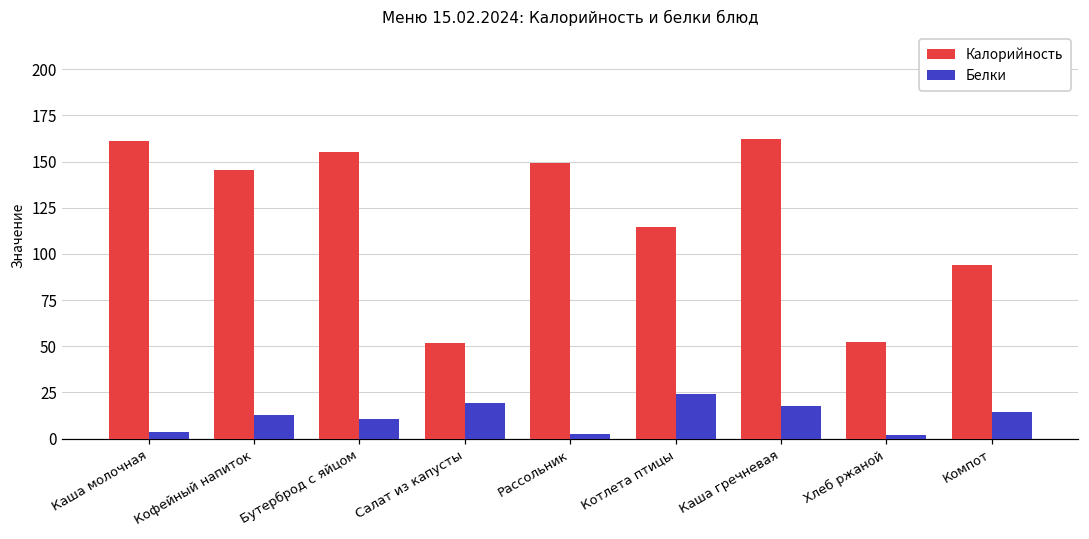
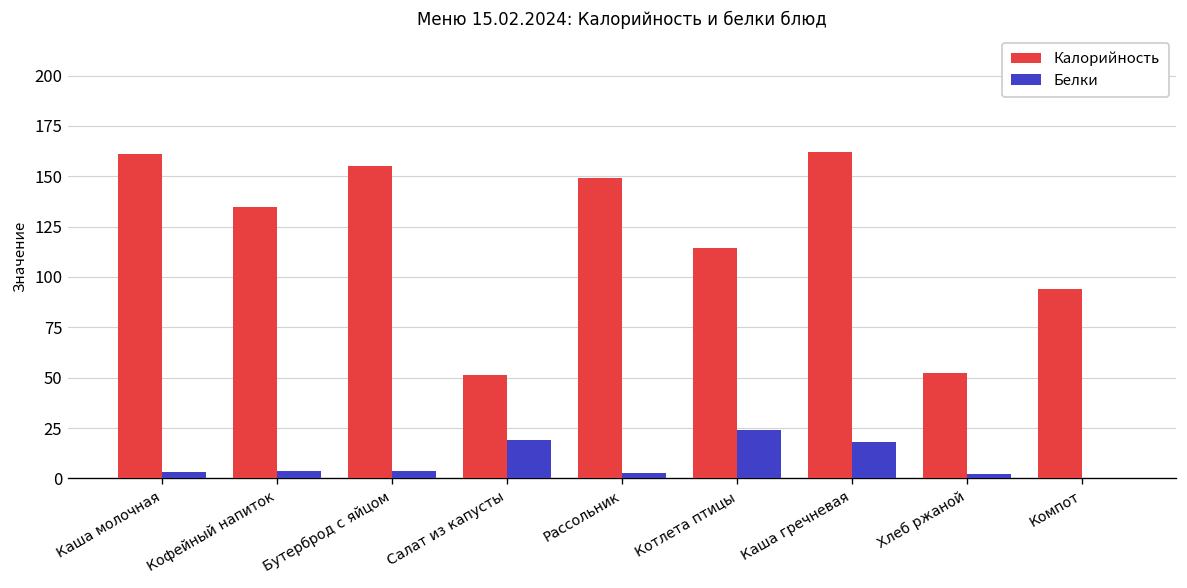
Калорийность, Кофейный напиток: 145 -> 135
Белки, Кофейный напиток: 13 -> 4
Белки, Бутерброд с яйцом: 11 -> 4
Белки, Компот: 14 -> 0
